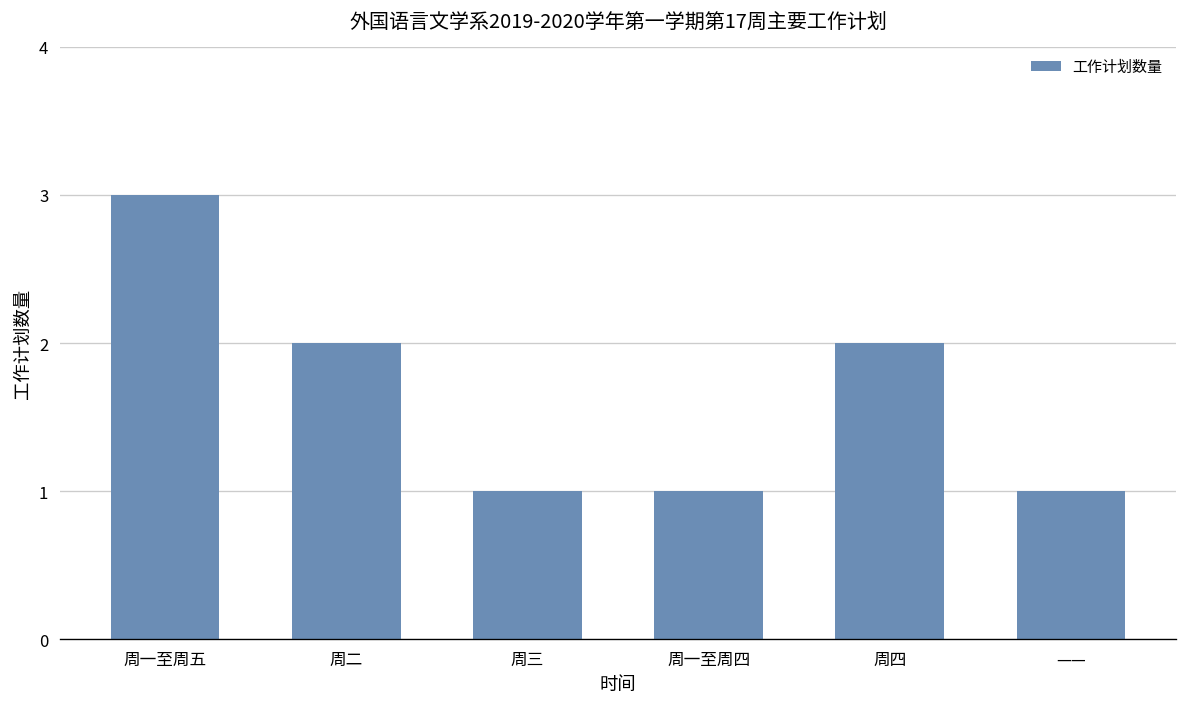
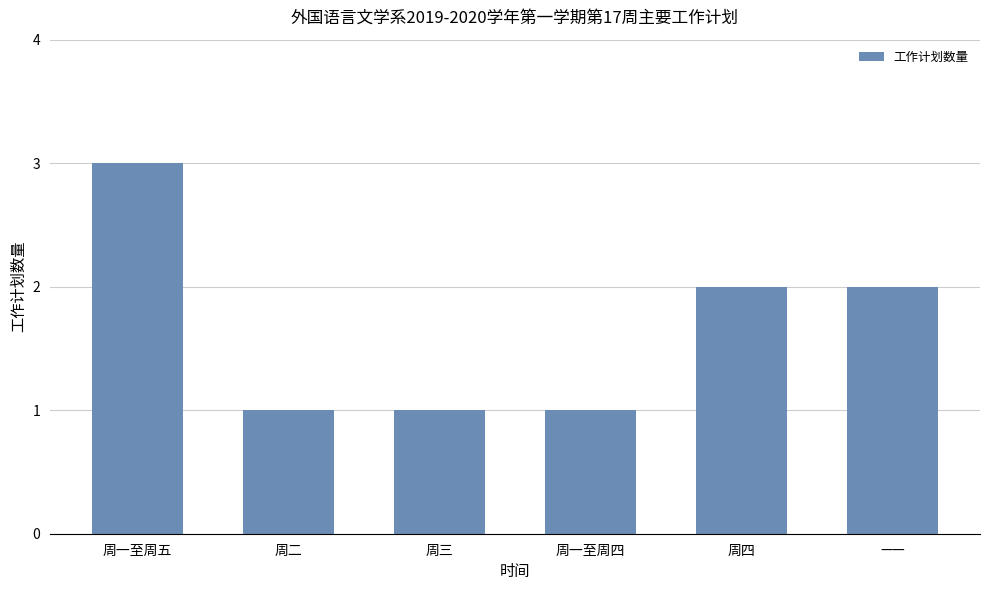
周二: 2 -> 1
——: 1 -> 2
